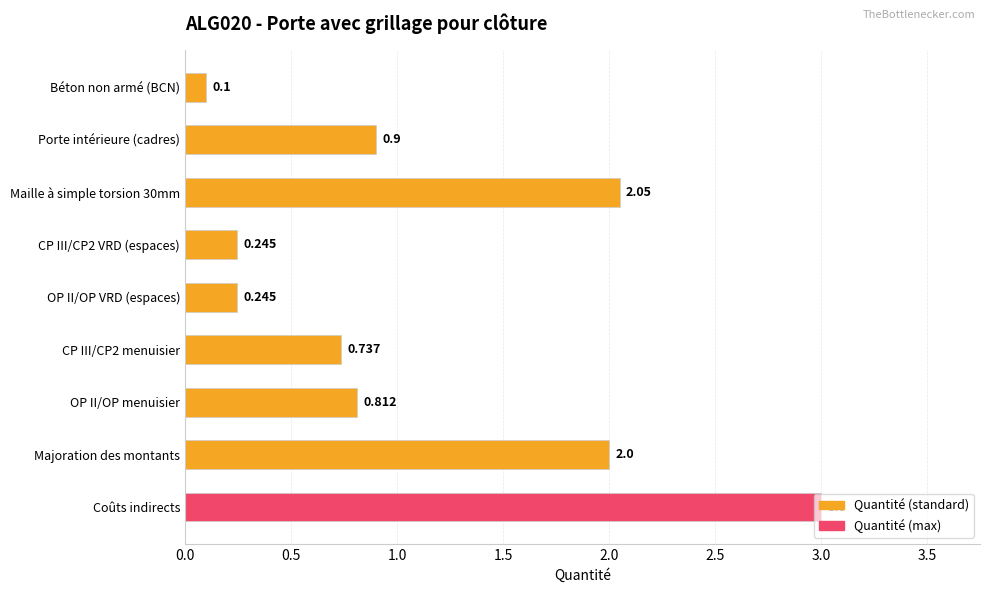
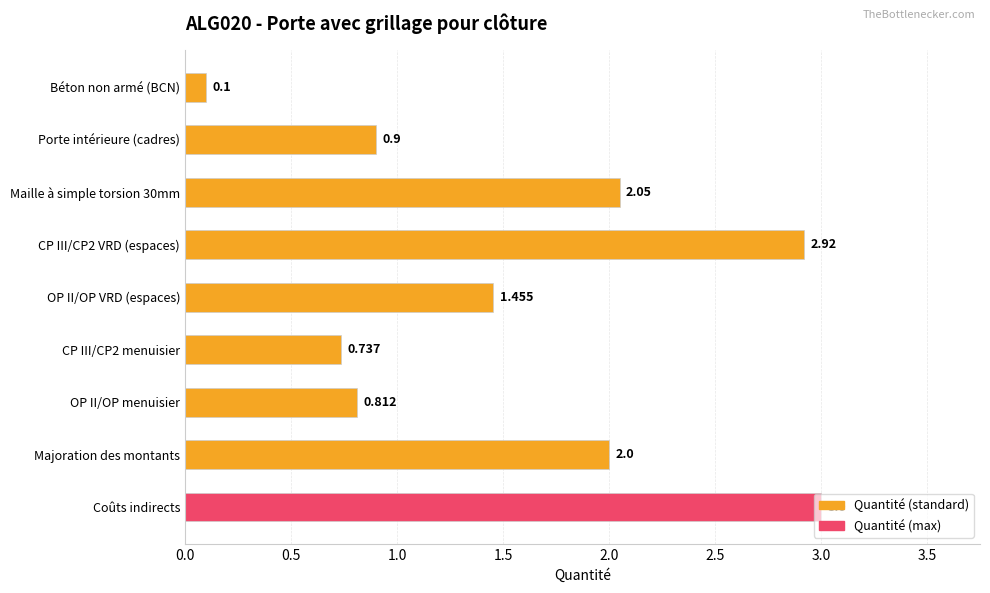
CP III/CP2 VRD (espaces): 0.245 -> 2.92
OP II/OP VRD (espaces): 0.245 -> 1.455
